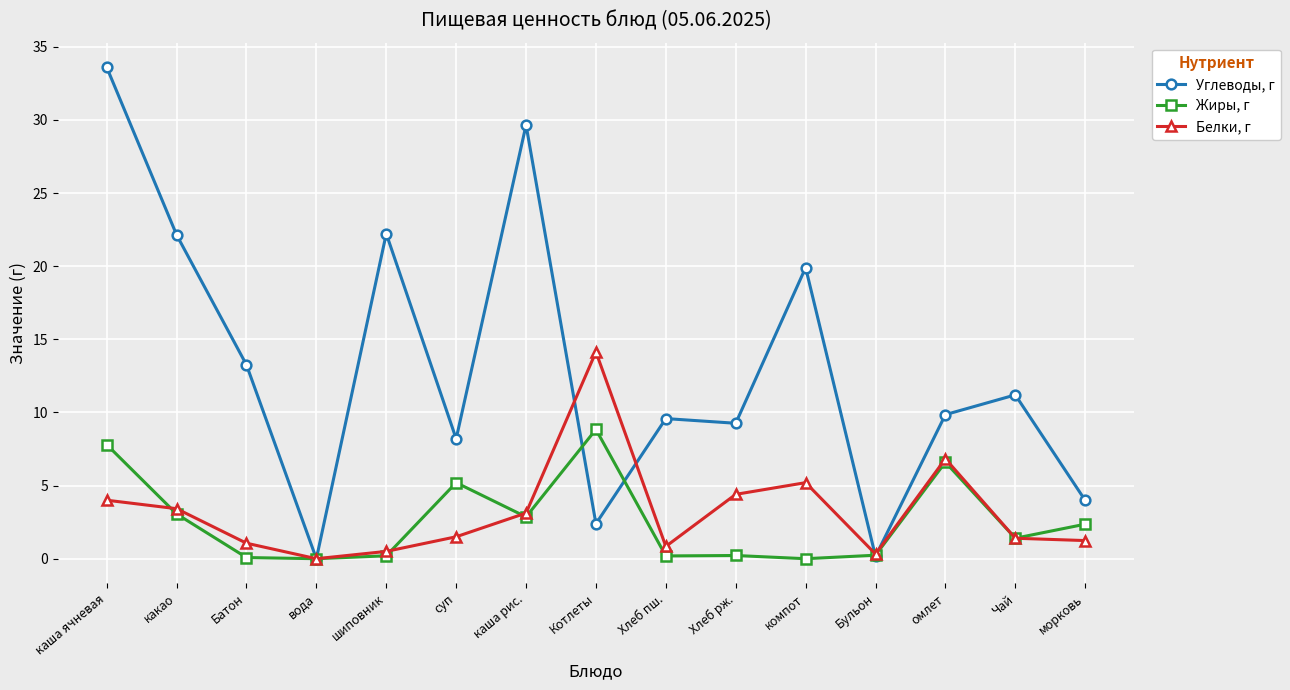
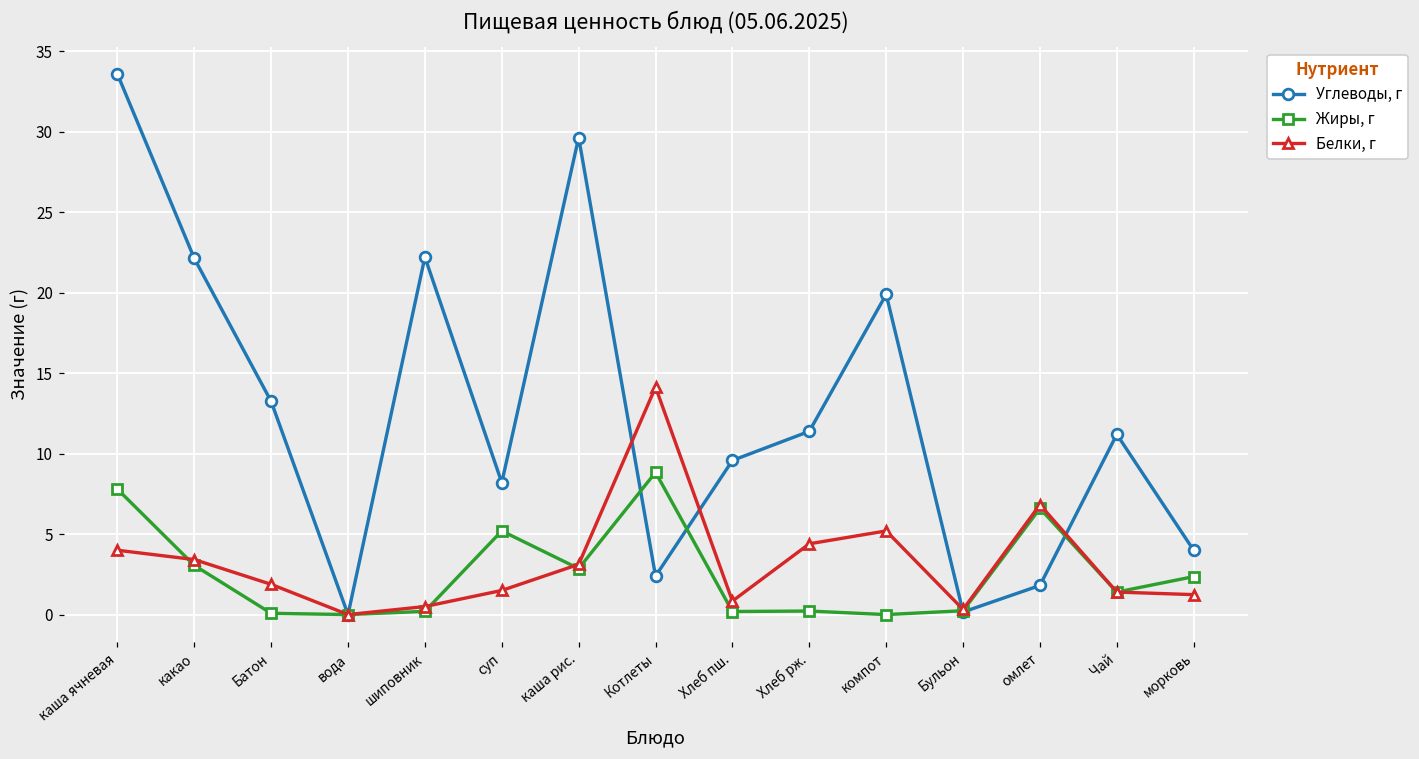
Белки, г, Батон: 1.1 -> 1.9
Углеводы, г, Хлеб рж.: 9.3 -> 11.4
Углеводы, г, омлет: 9.9 -> 1.8
